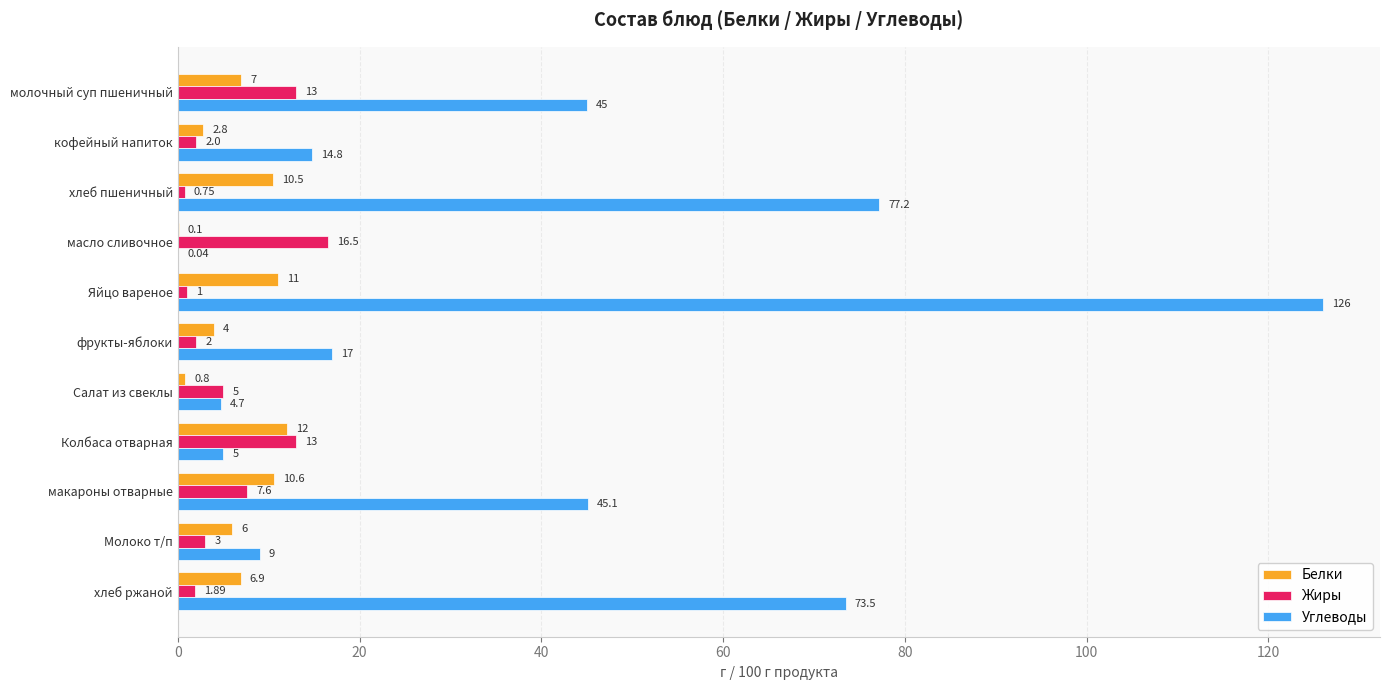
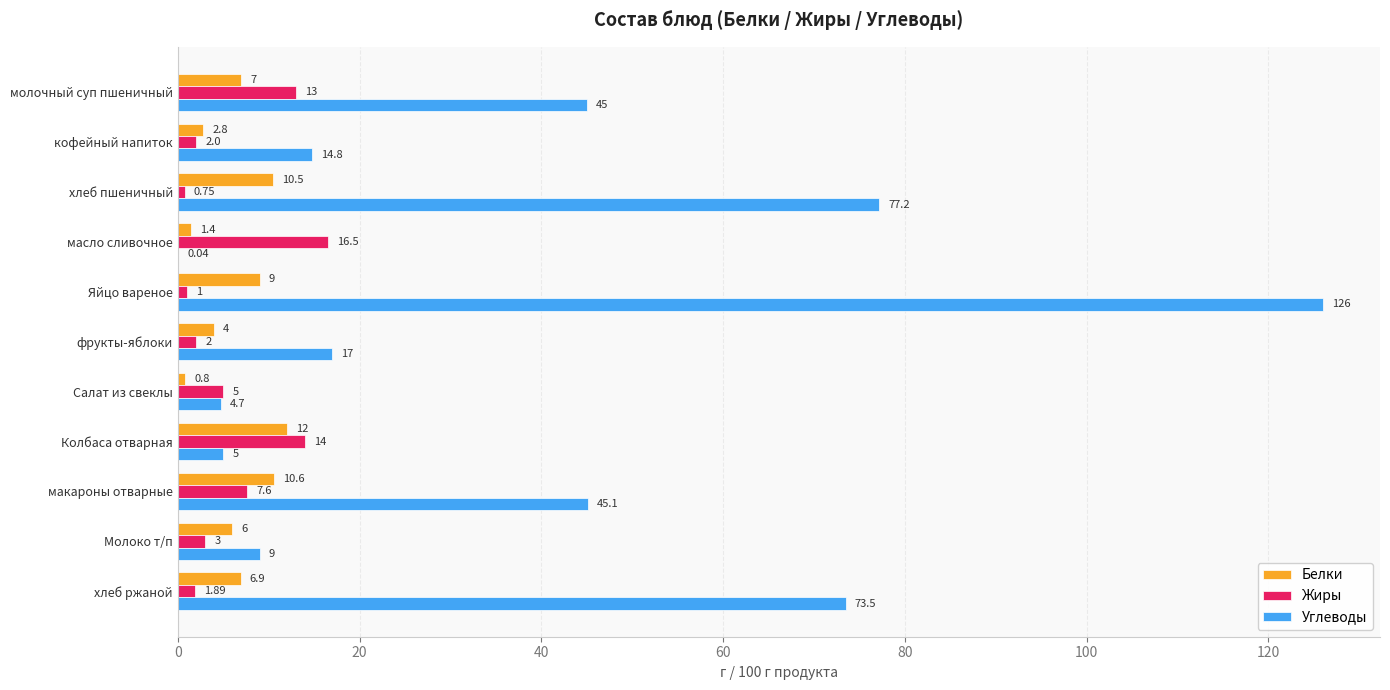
Белки, масло сливочное: 0.1 -> 1.4
Белки, Яйцо вареное: 11 -> 9
Жиры, Колбаса отварная: 13 -> 14
